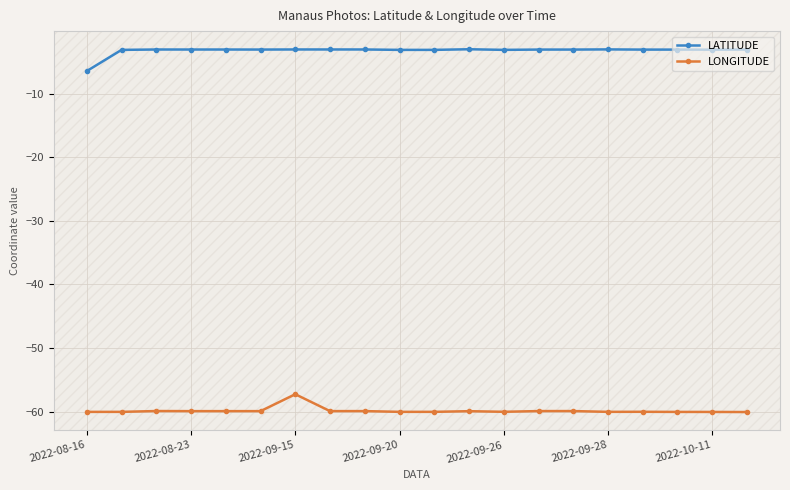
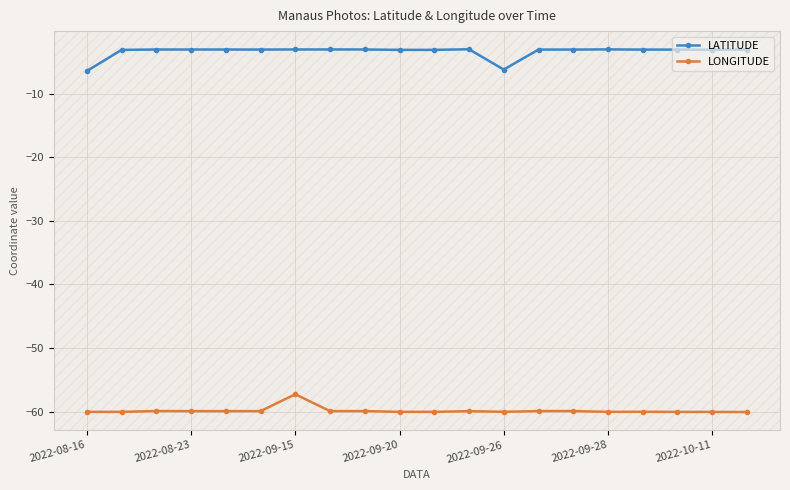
LATITUDE, 2022-09-26: -3 -> -6
